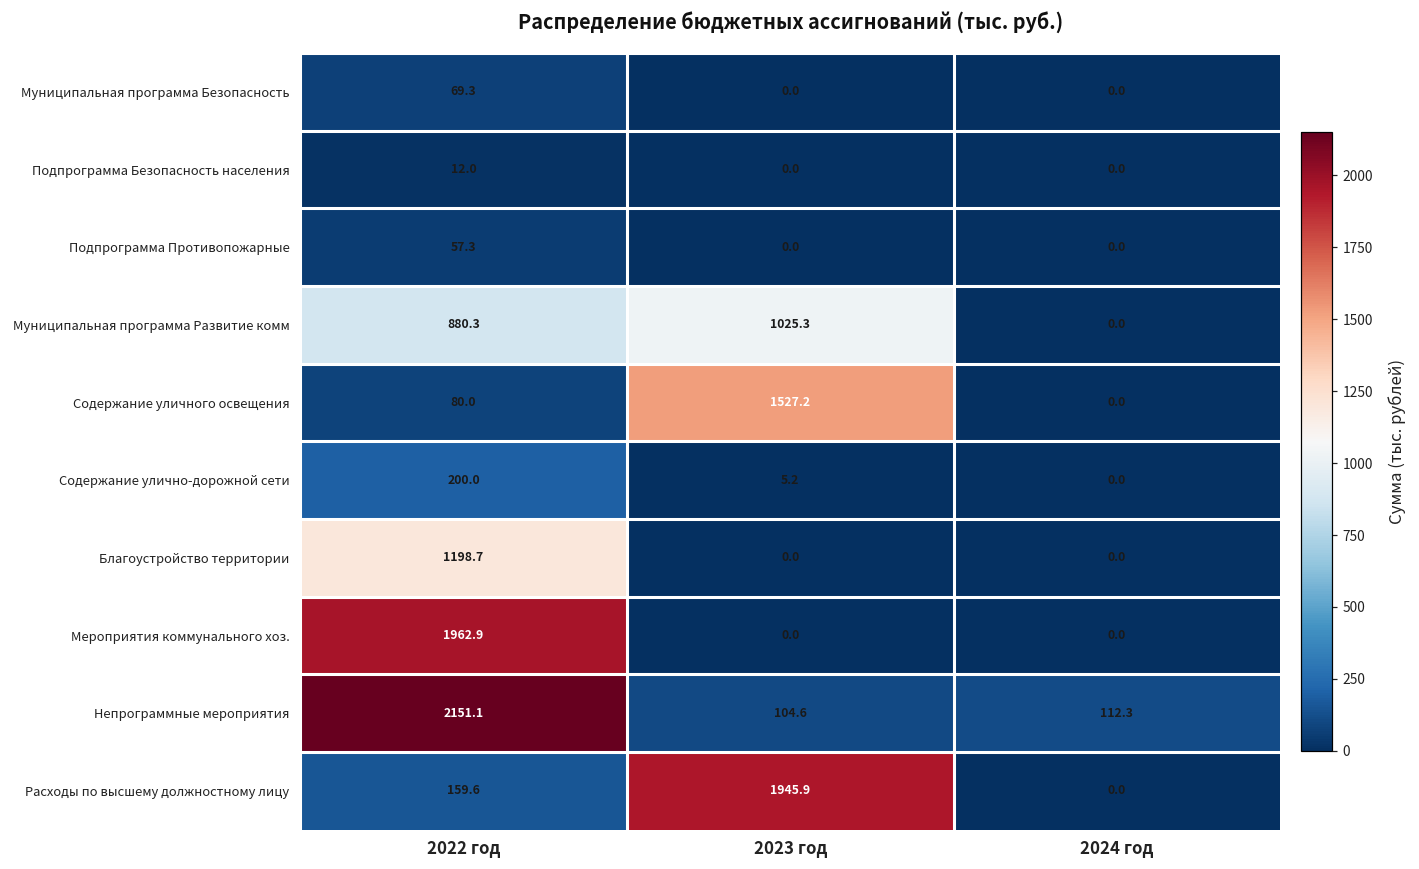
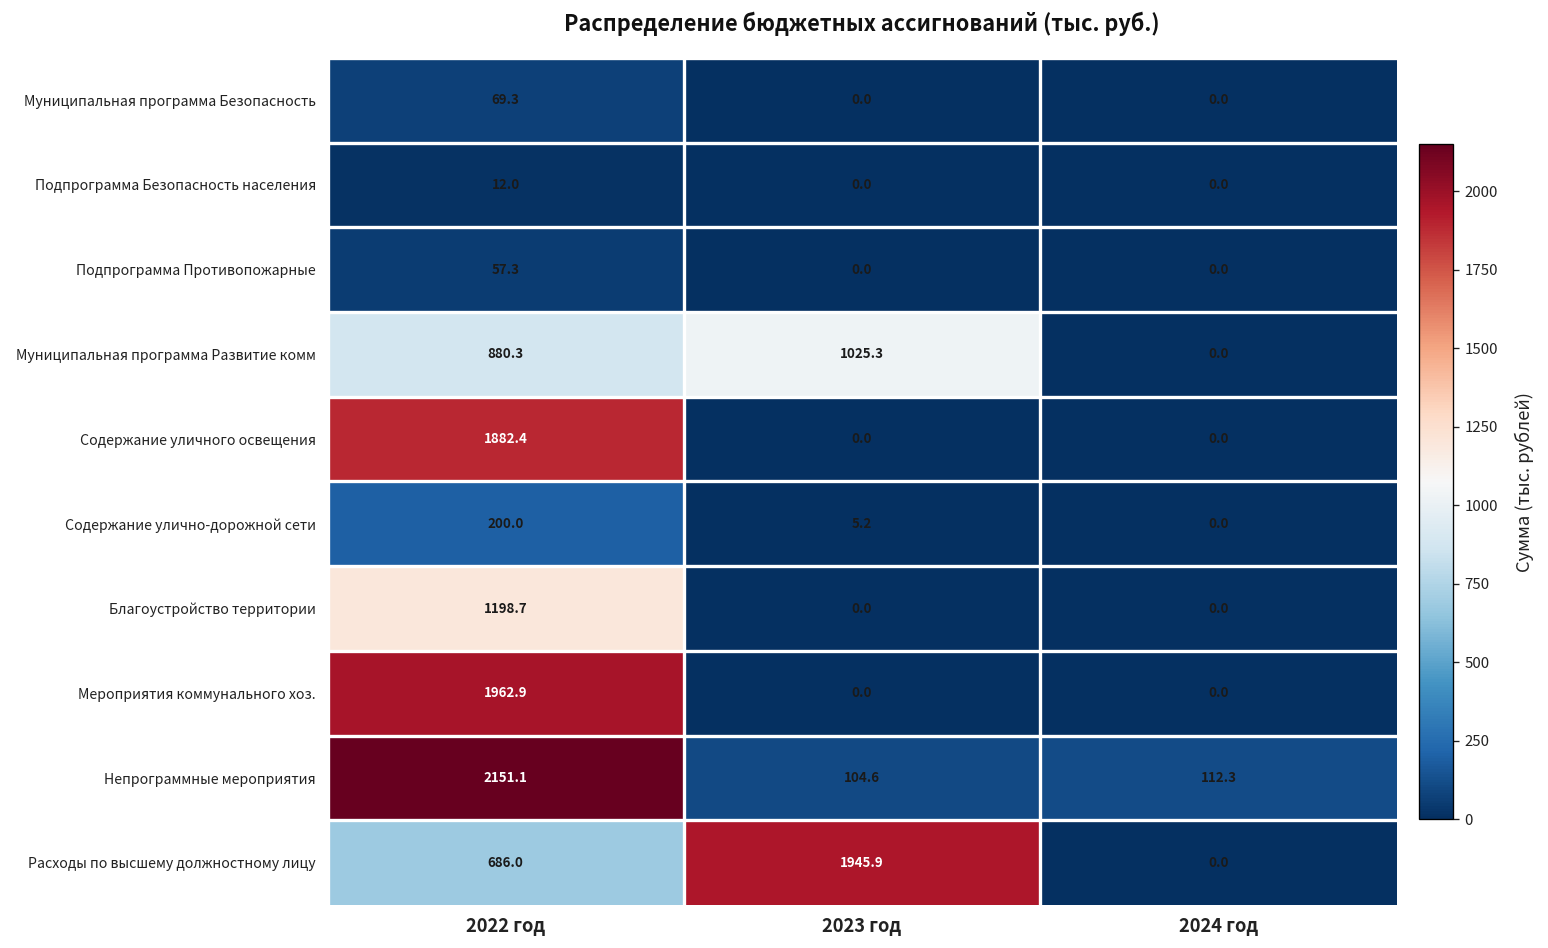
Содержание уличного освещения, 2022 год: 80.0 -> 1882.4
Содержание уличного освещения, 2023 год: 1527.2 -> 0.0
Расходы по высшему должностному лицу, 2022 год: 159.6 -> 686.0
